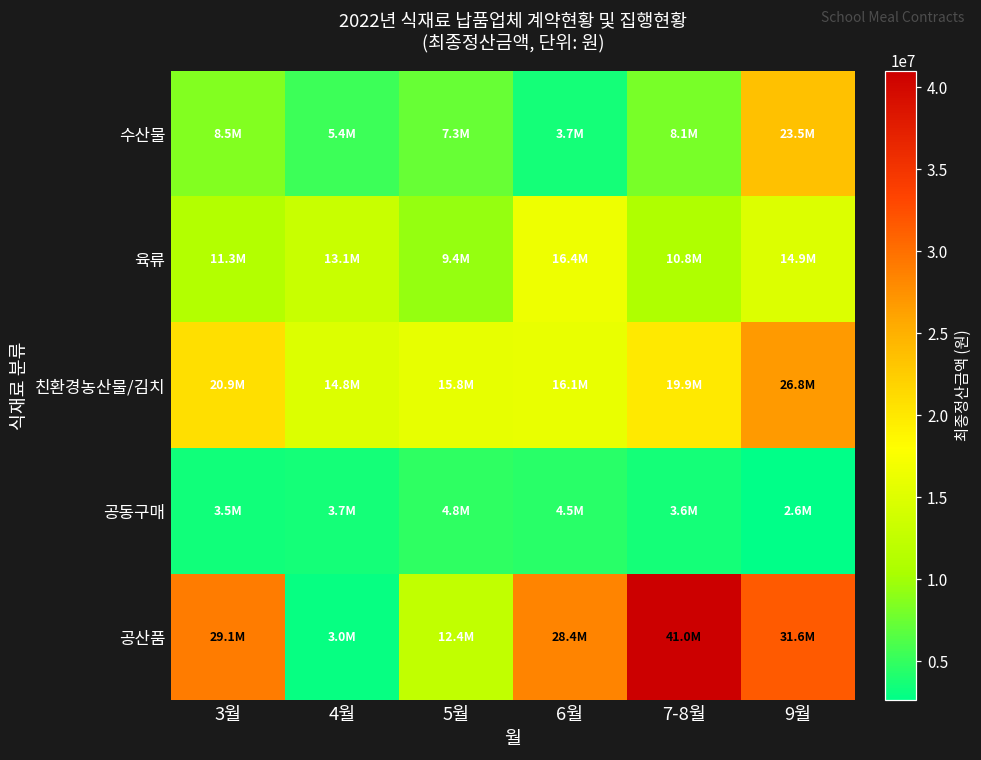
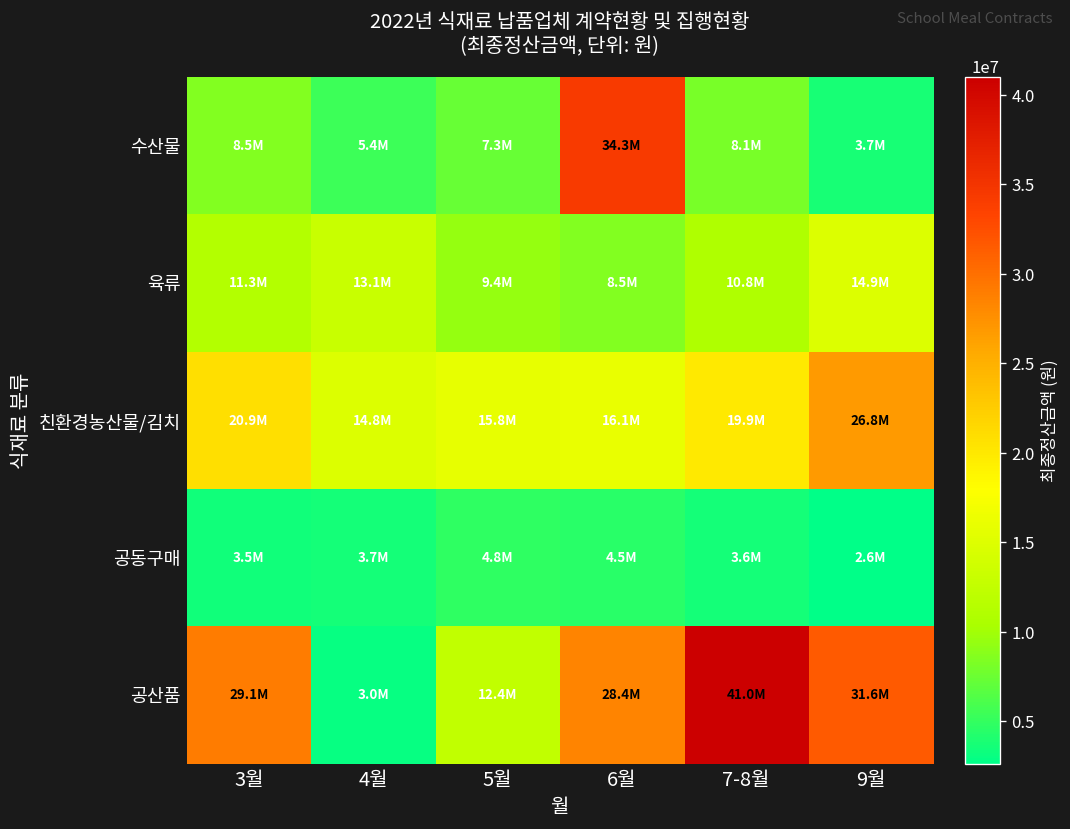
수산물, 6월: 3.7M -> 34.3M
수산물, 9월: 23.5M -> 3.7M
육류, 6월: 16.4M -> 8.5M
